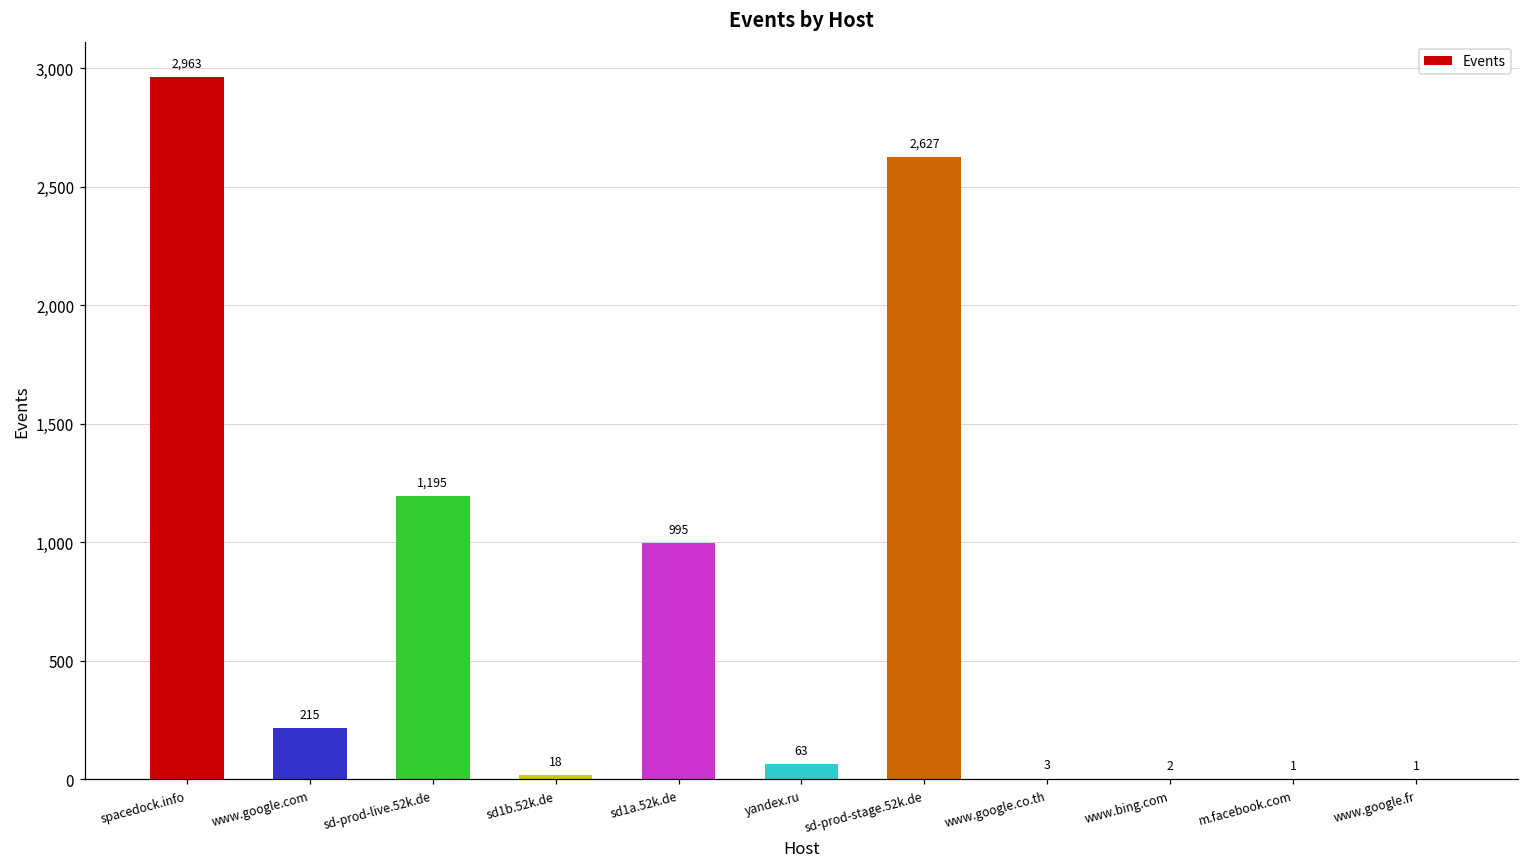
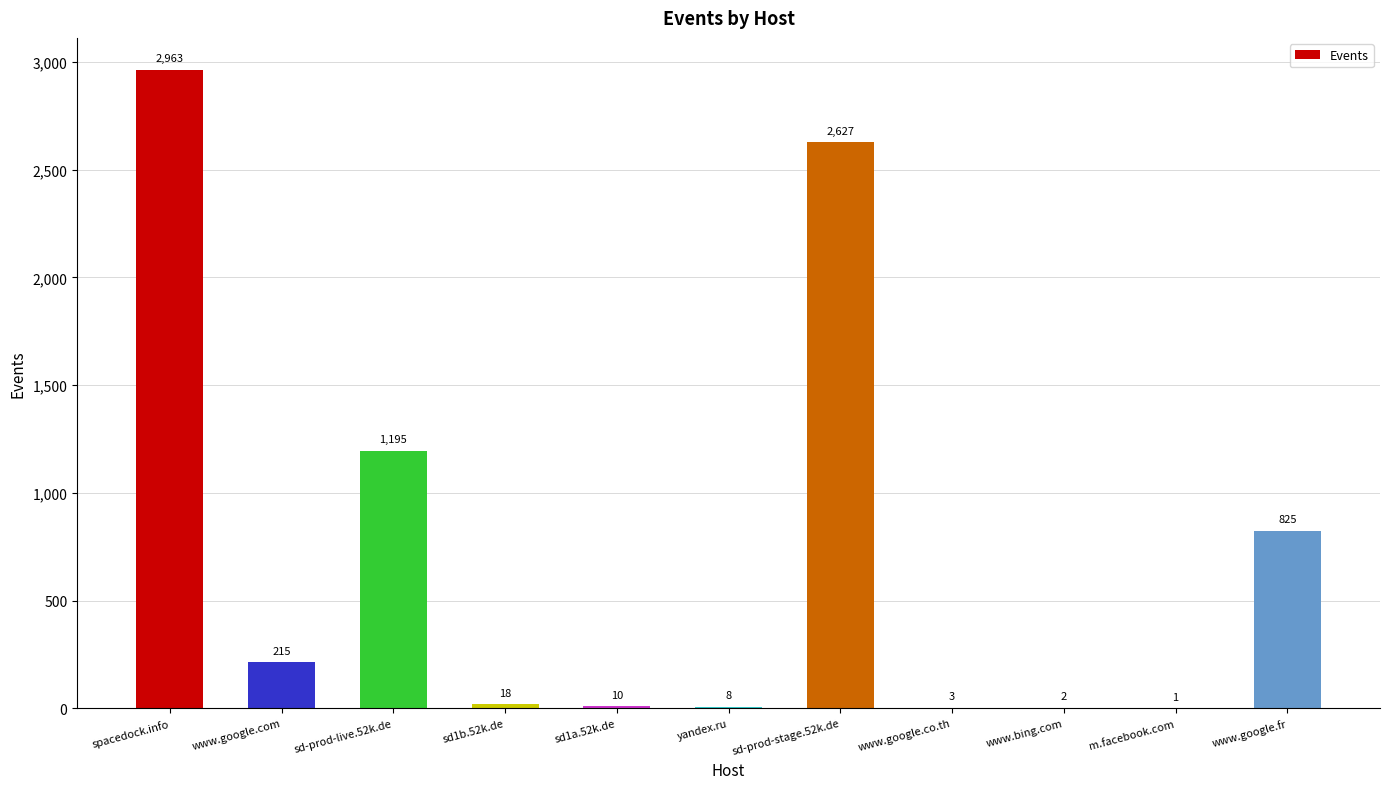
sd1a.52k.de: 995 -> 10
yandex.ru: 63 -> 8
www.google.fr: 1 -> 825
